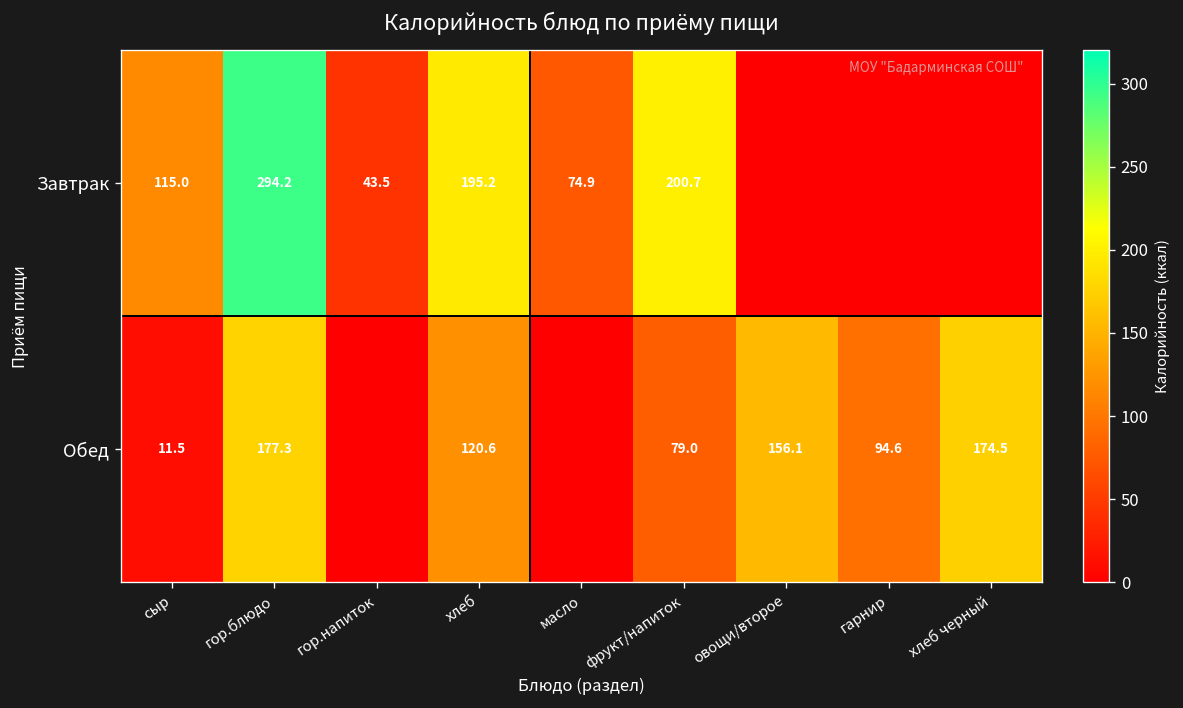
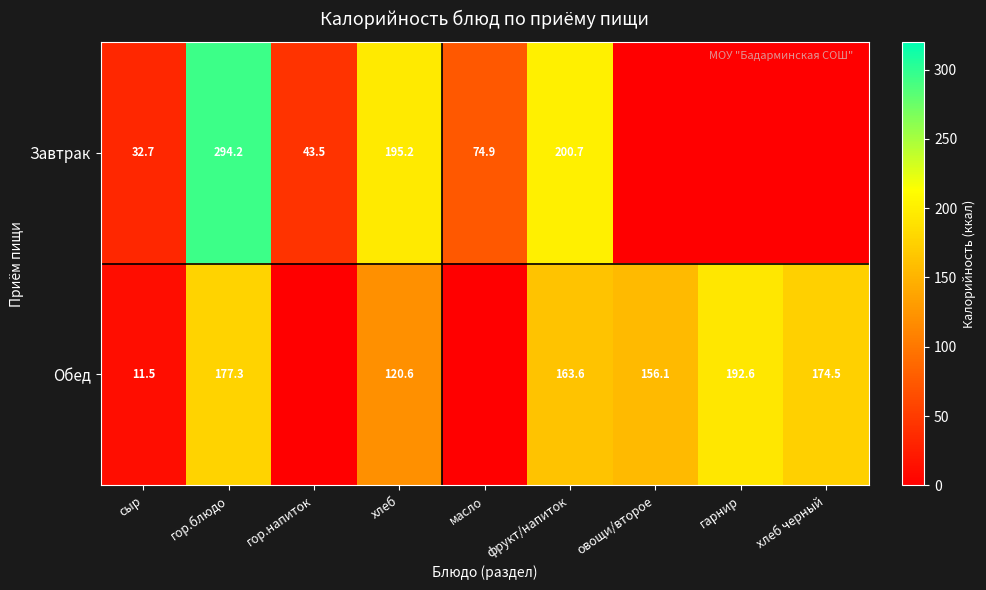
Завтрак, сыр: 115.0 -> 32.7
Обед, фрукт/напиток: 79.0 -> 163.6
Обед, гарнир: 94.6 -> 192.6
